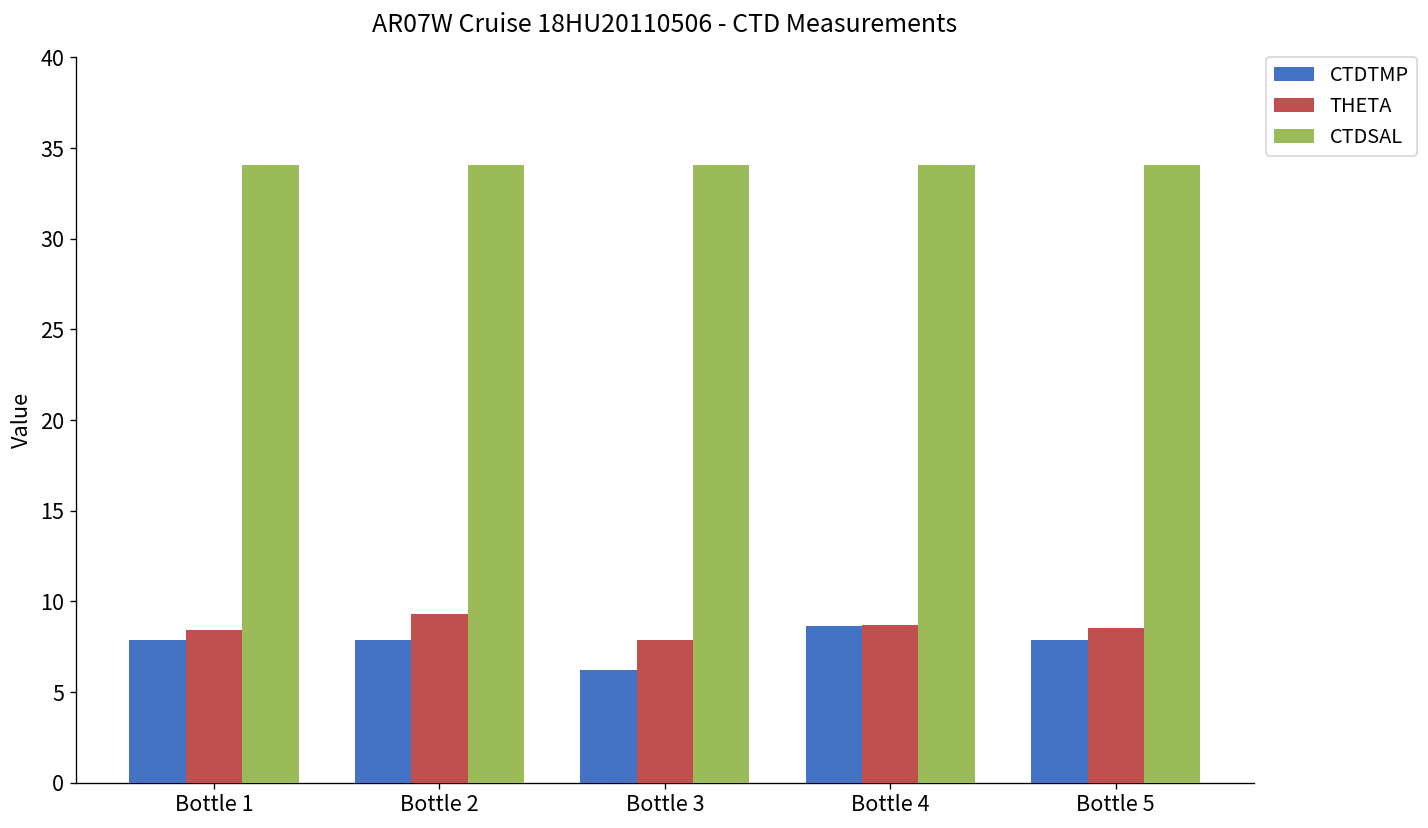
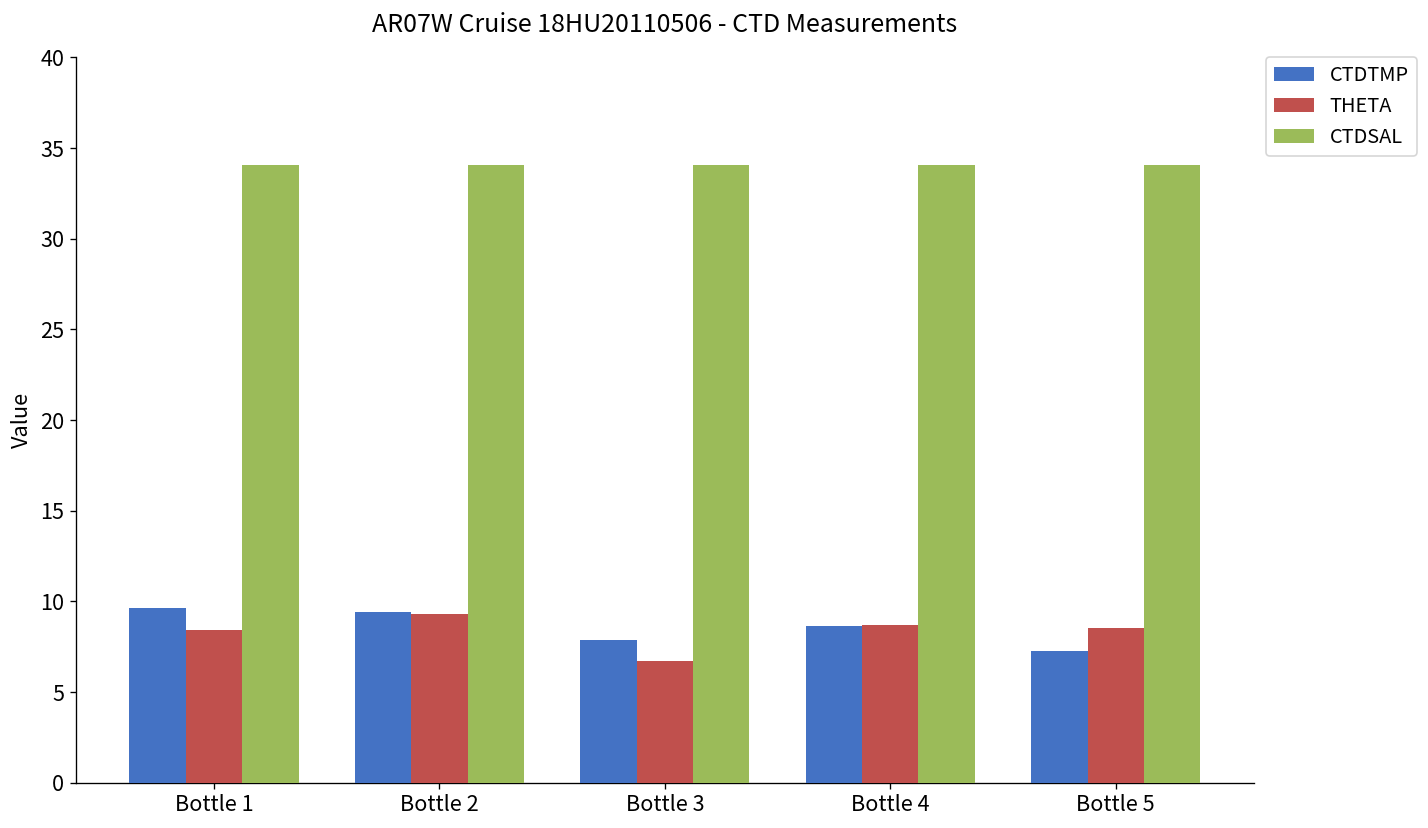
CTDTMP, Bottle 1: 7.9 -> 9.6
CTDTMP, Bottle 2: 7.9 -> 9.4
CTDTMP, Bottle 3: 6.2 -> 7.9
THETA, Bottle 3: 7.8 -> 6.7
CTDTMP, Bottle 5: 7.9 -> 7.3
